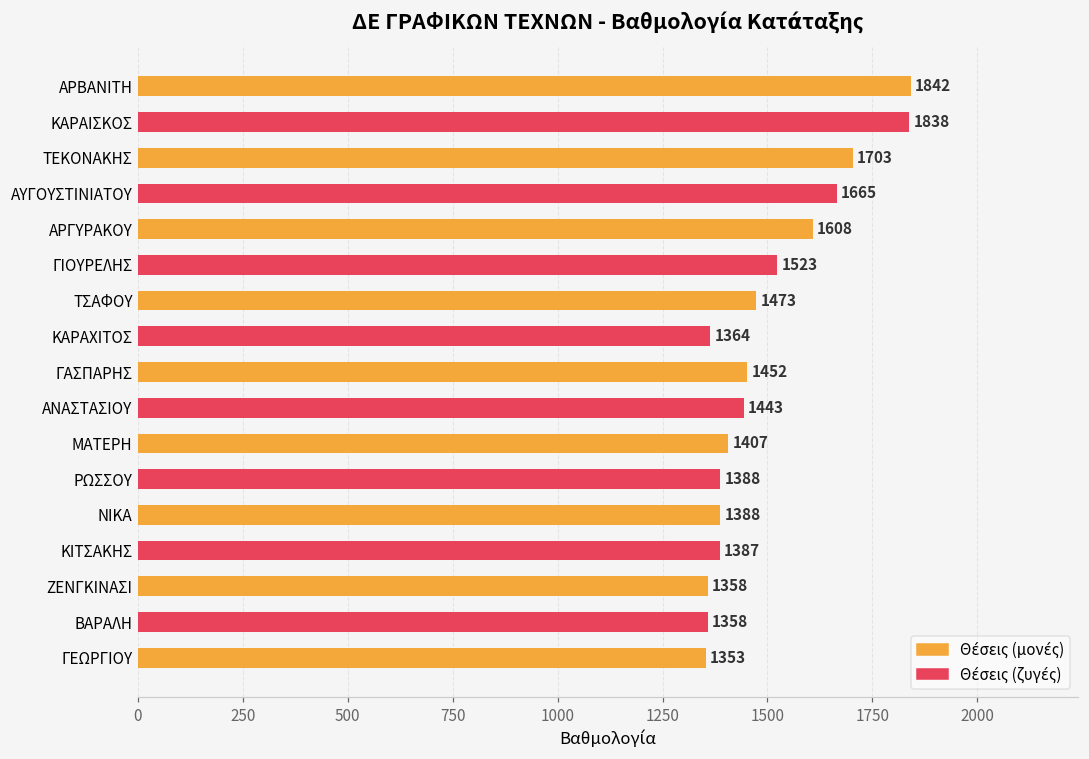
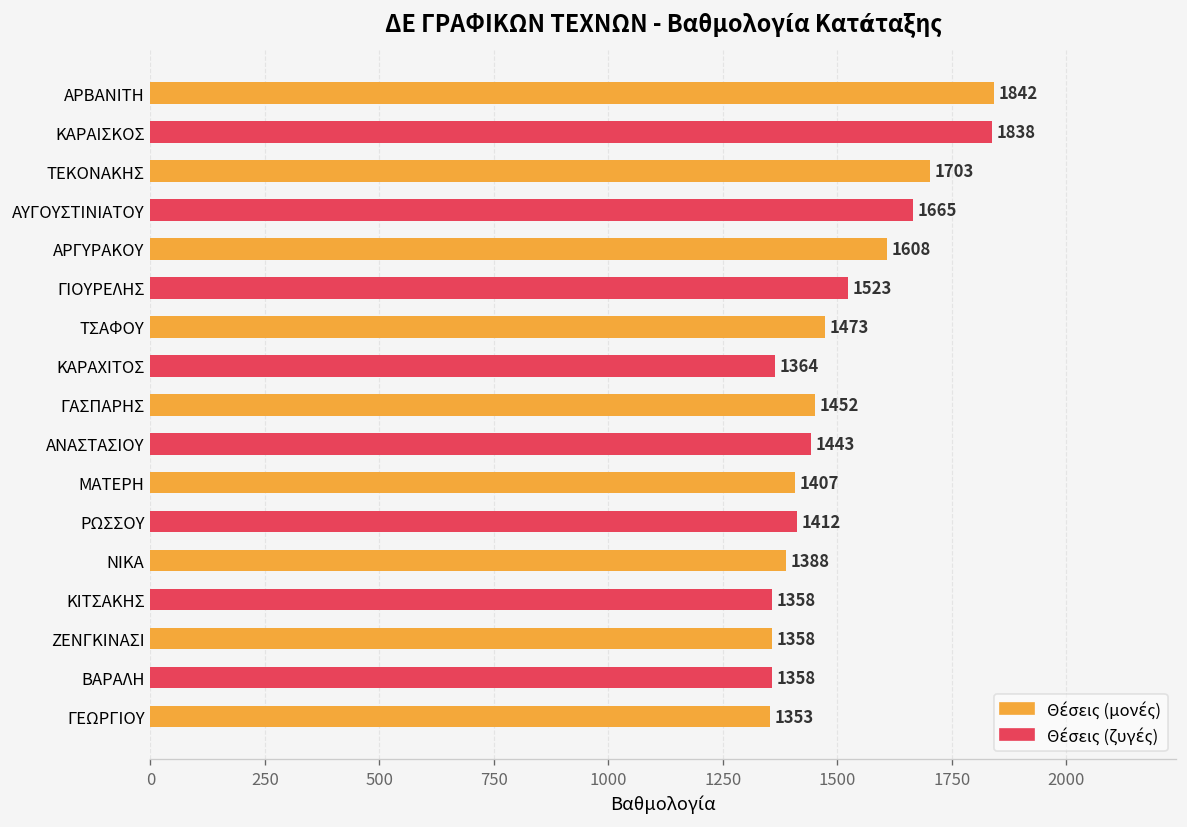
ΡΩΣΣΟΥ: 1388 -> 1412
ΚΙΤΣΑΚΗΣ: 1387 -> 1358
